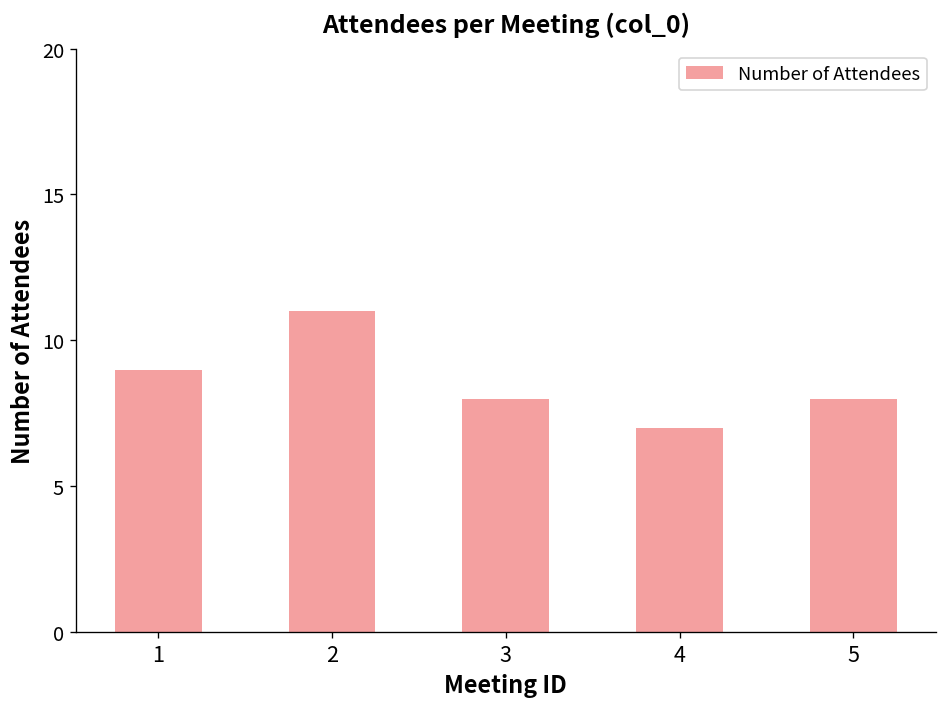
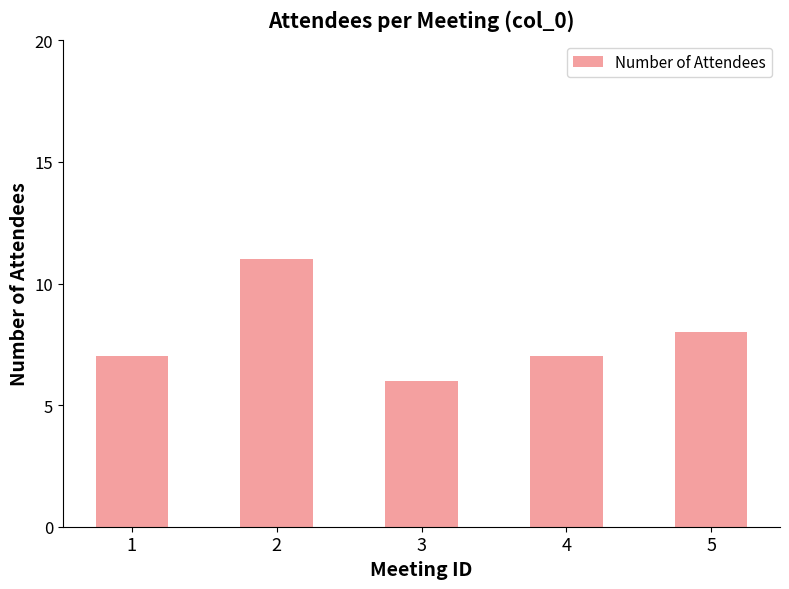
1: 9 -> 7
3: 8 -> 6
